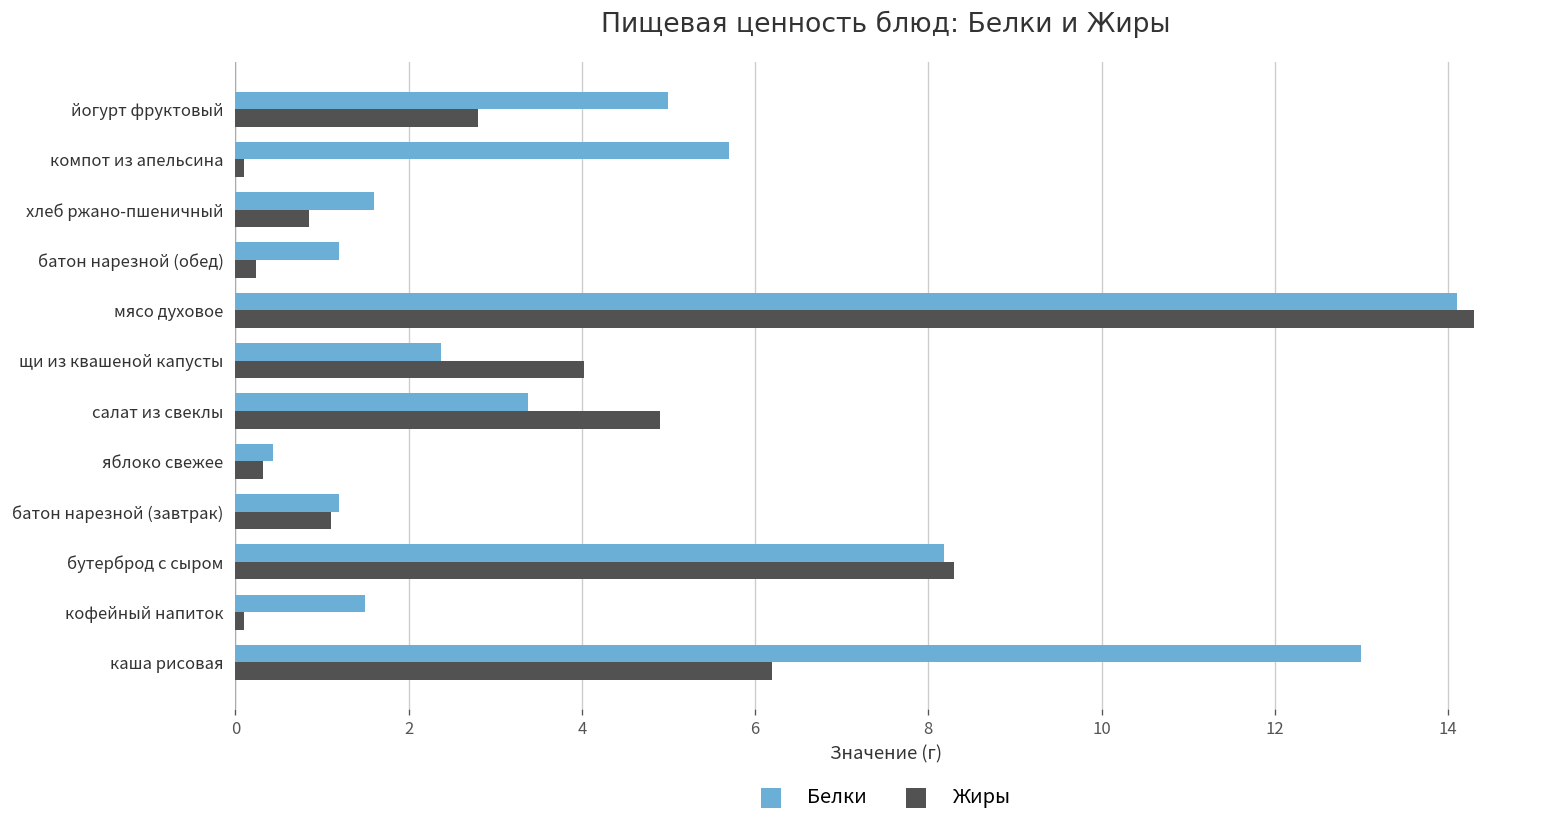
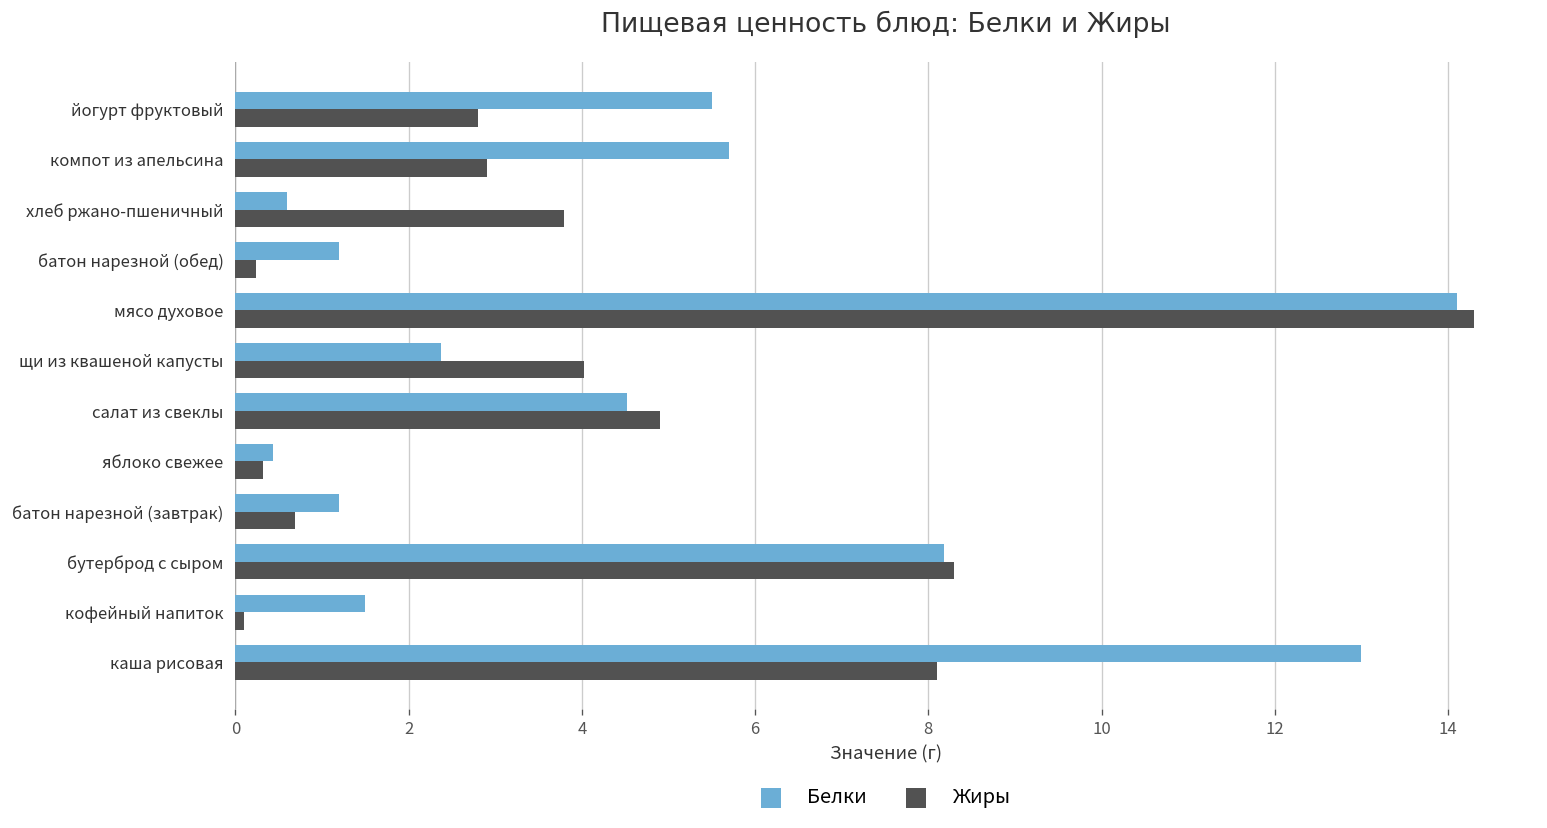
Белки, йогурт фруктовый: 5.0 -> 5.5
Жиры, компот из апельсина: 0.1 -> 2.9
Белки, хлеб ржано-пшеничный: 1.6 -> 0.6
Жиры, хлеб ржано-пшеничный: 0.9 -> 3.8
Белки, салат из свеклы: 3.4 -> 4.5
Жиры, батон нарезной (завтрак): 1.1 -> 0.7
Жиры, каша рисовая: 6.2 -> 8.1
